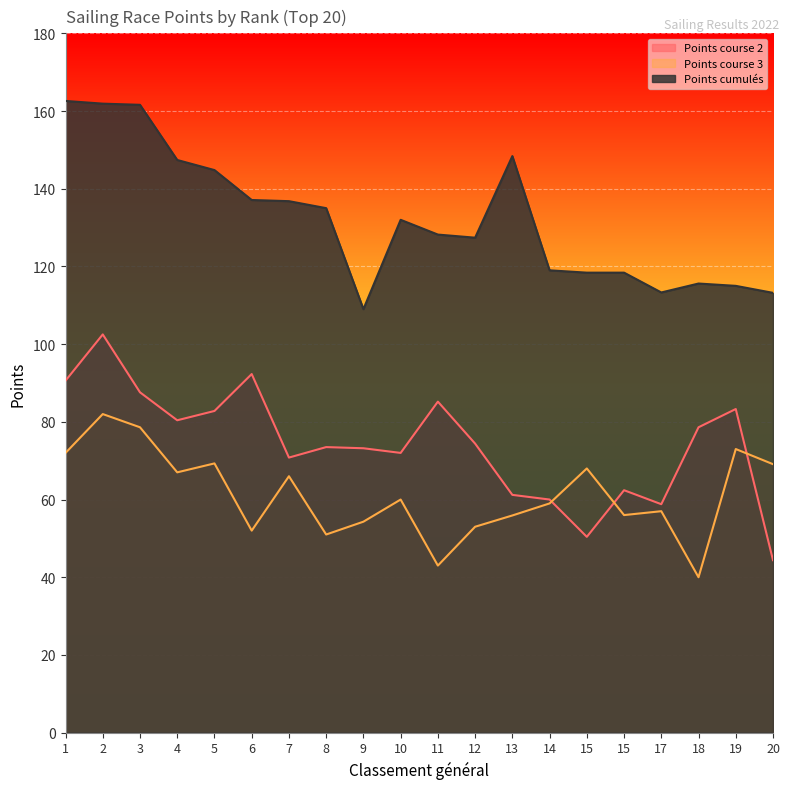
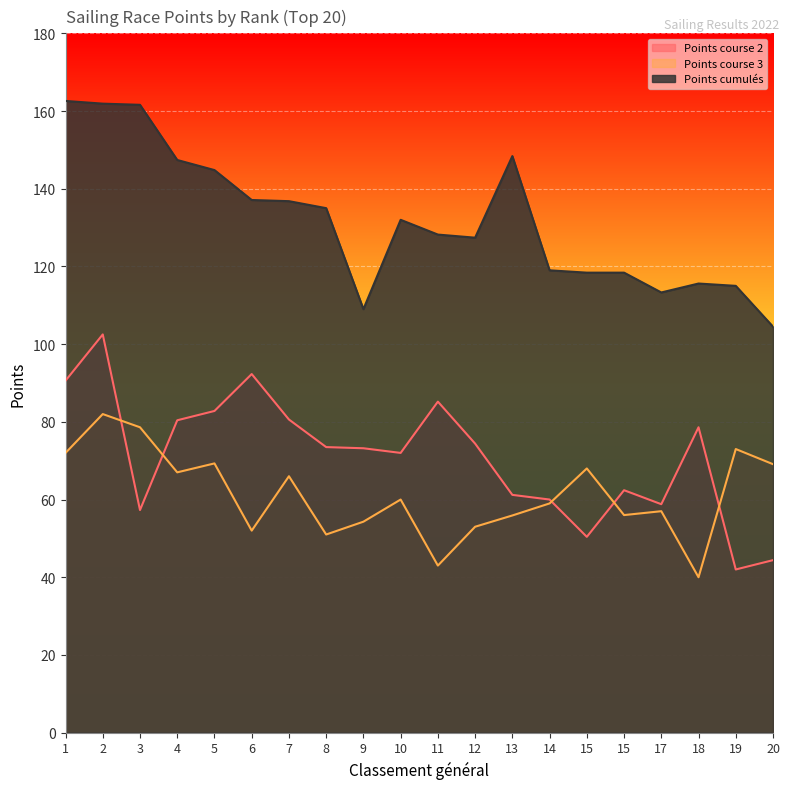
Points course 2, 3: 88 -> 57
Points course 2, 7: 71 -> 81
Points course 2, 19: 83 -> 42
Points cumulés, 20: 113 -> 105
